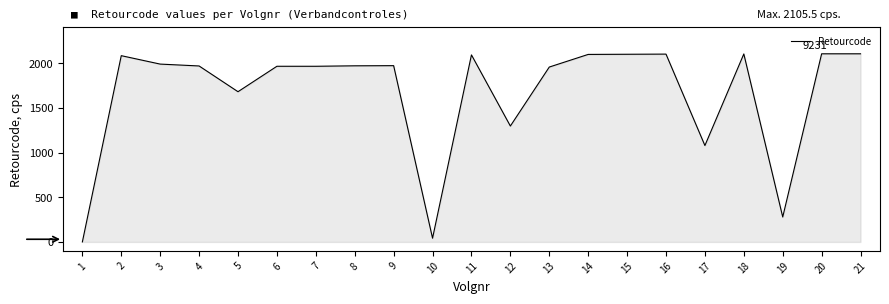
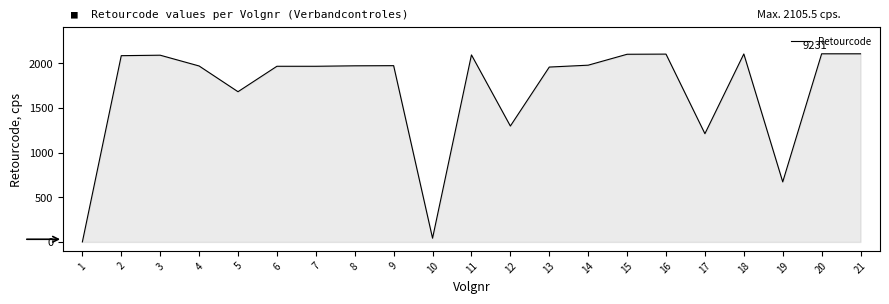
3: 2000 -> 2100
14: 2100 -> 2000
17: 1100 -> 1200
19: 300 -> 700
